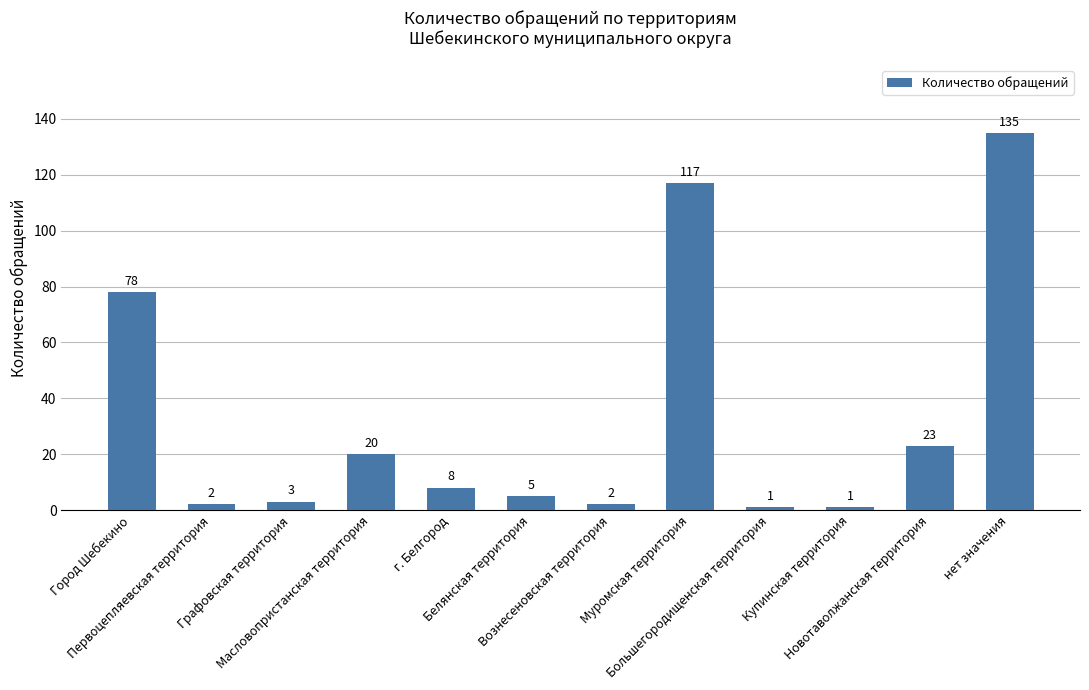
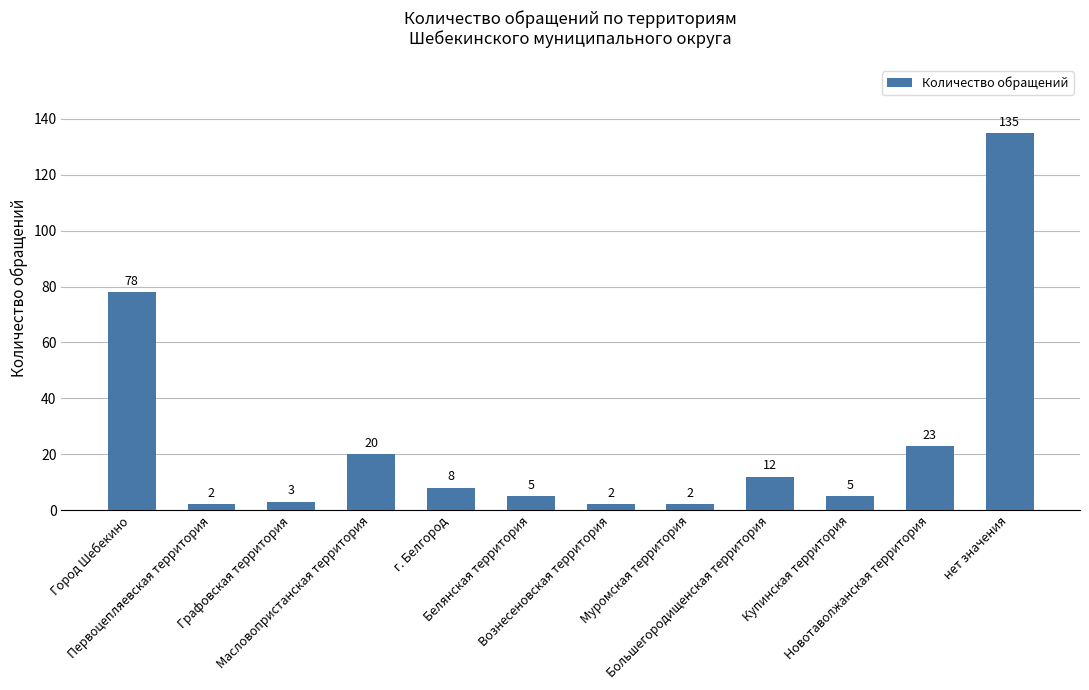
Муромская территория: 117 -> 2
Большегородищенская территория: 1 -> 12
Купинская территория: 1 -> 5
